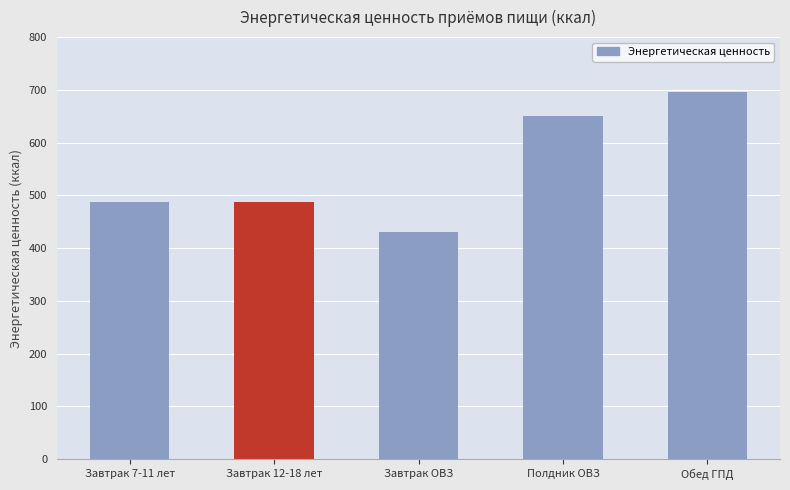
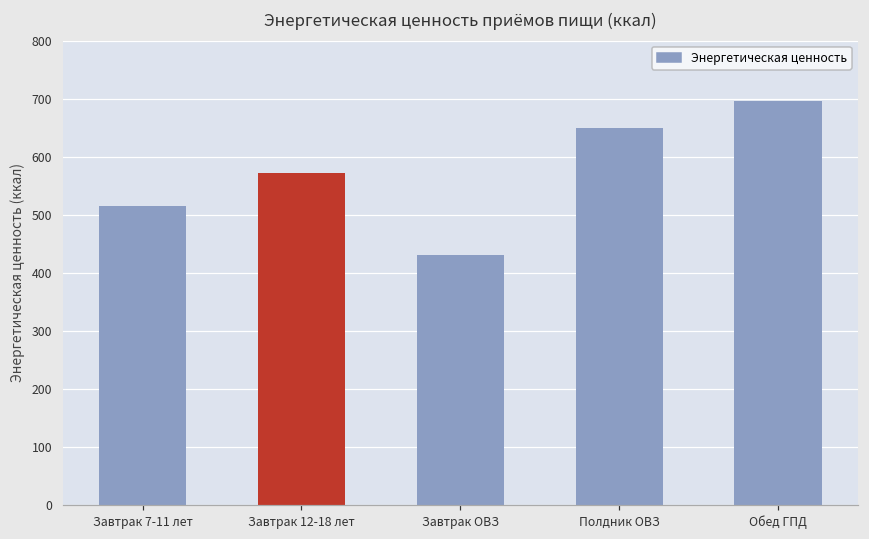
Завтрак 7-11 лет: 490 -> 510
Завтрак 12-18 лет: 490 -> 570
